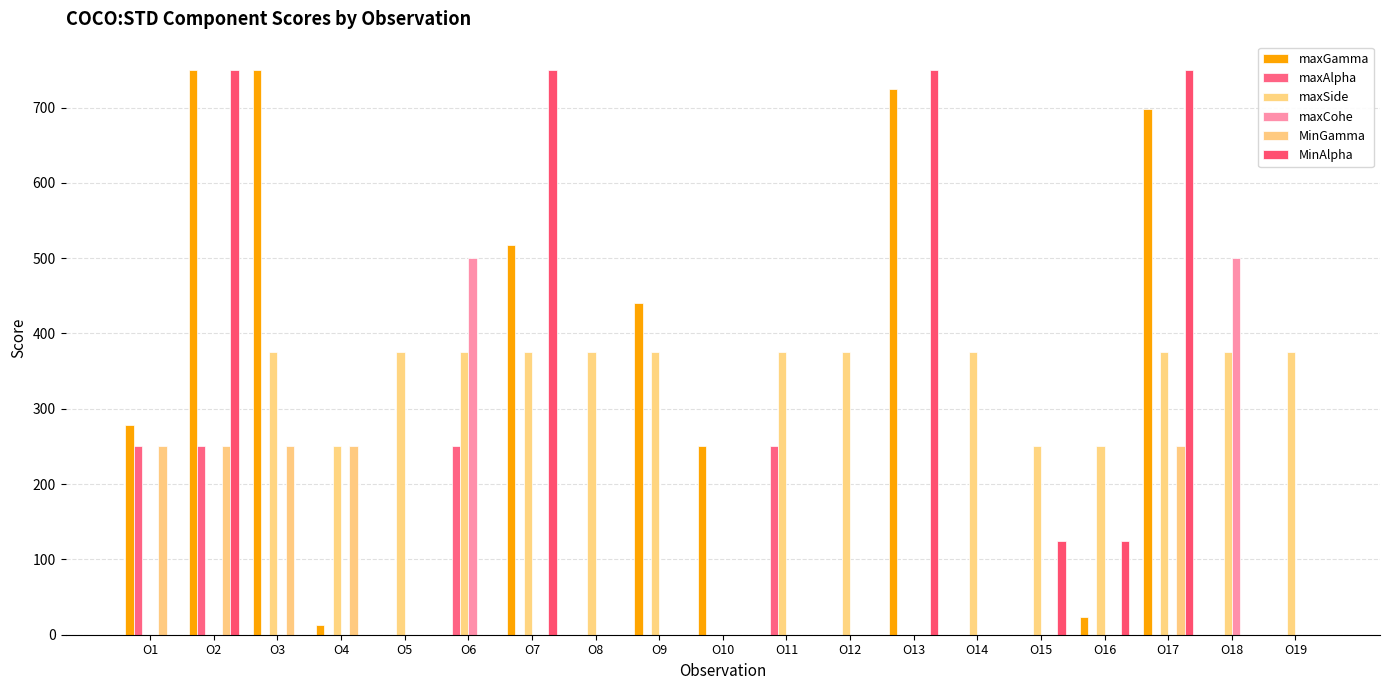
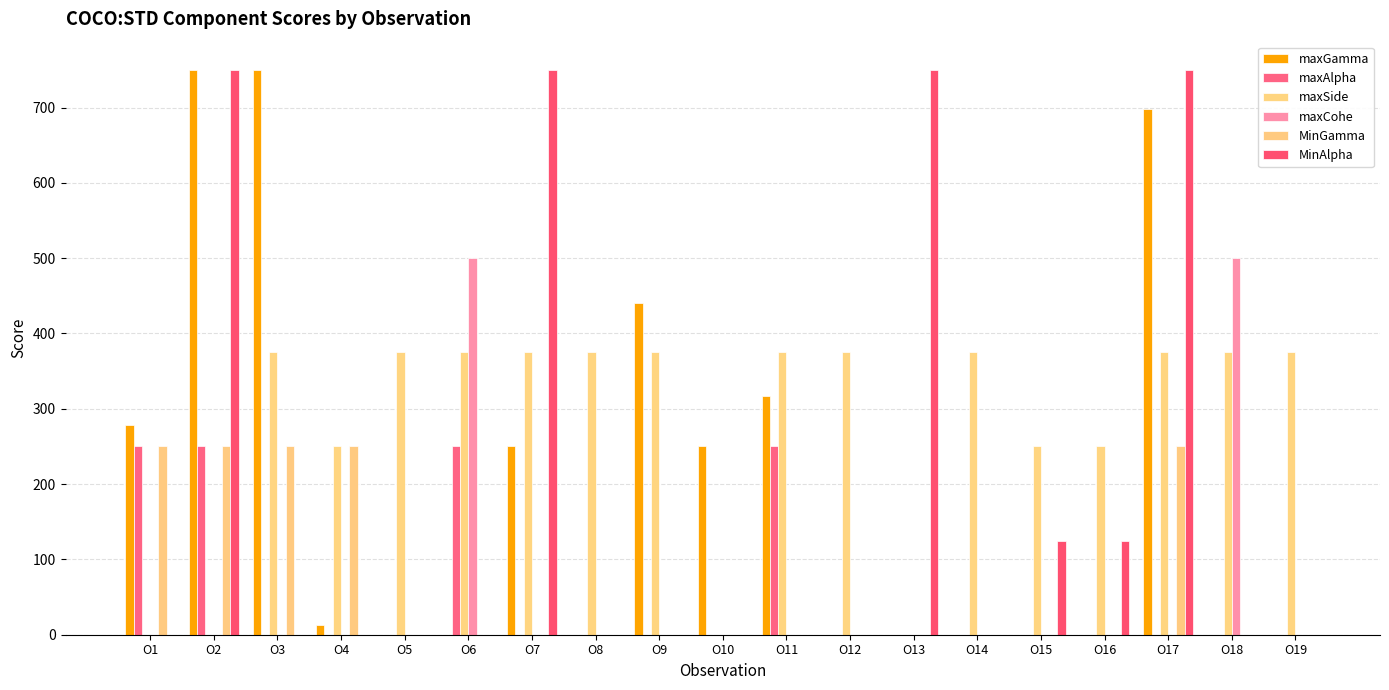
maxGamma, O7: 520 -> 250
maxGamma, O11: 0 -> 320
maxGamma, O13: 730 -> 0
maxGamma, O16: 20 -> 0
